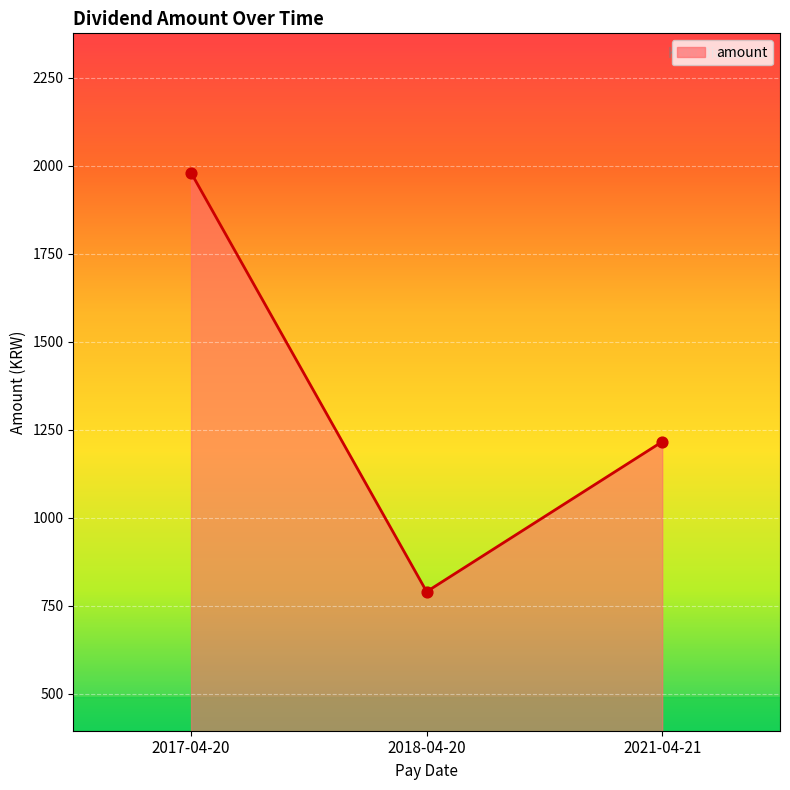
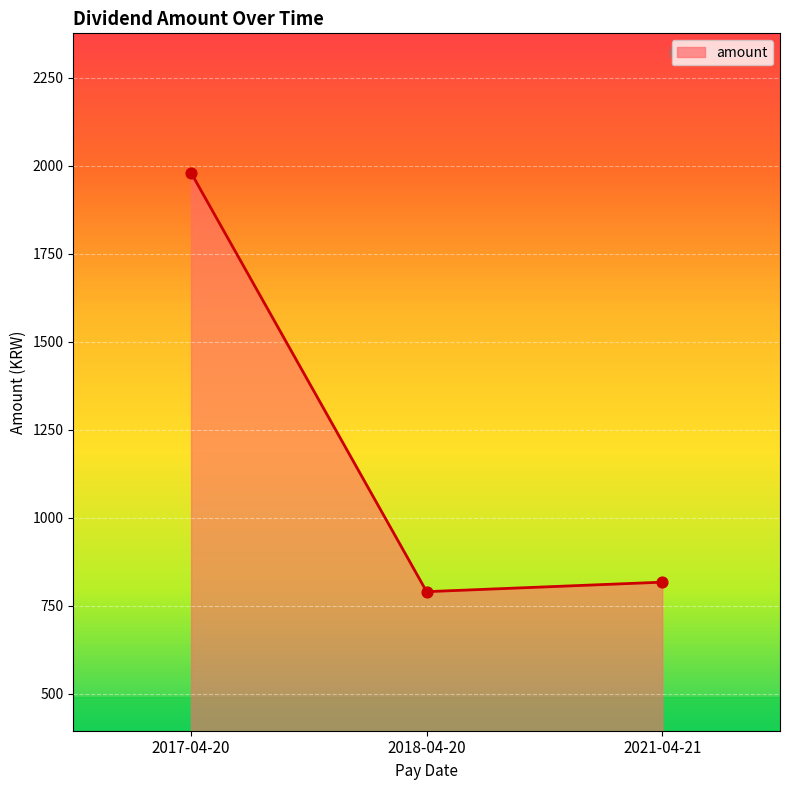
2021-04-21: 1220 -> 820
